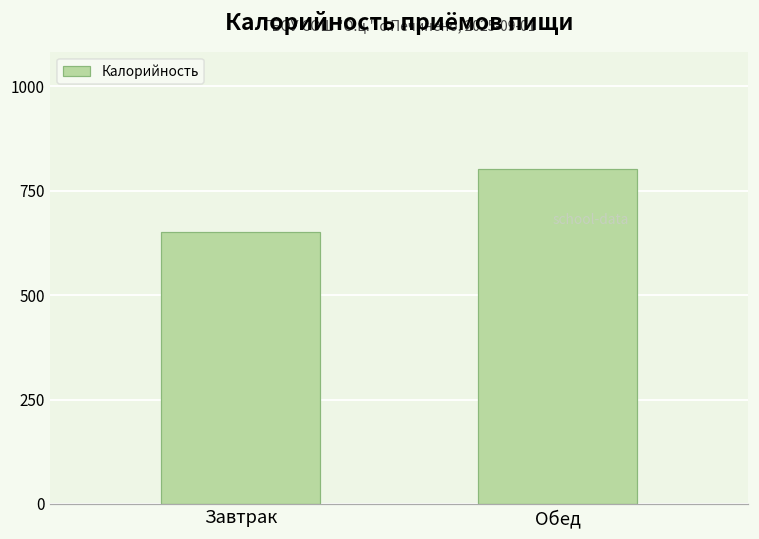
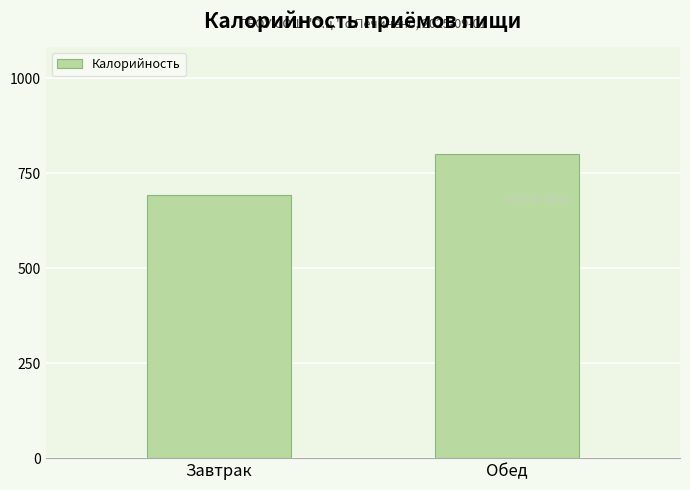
Завтрак: 650 -> 690
